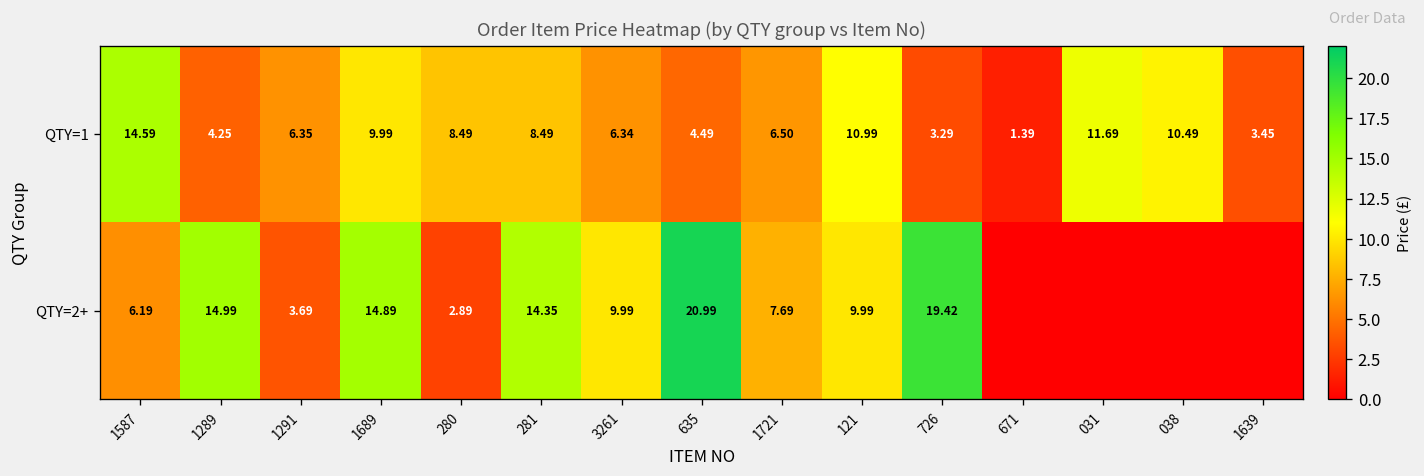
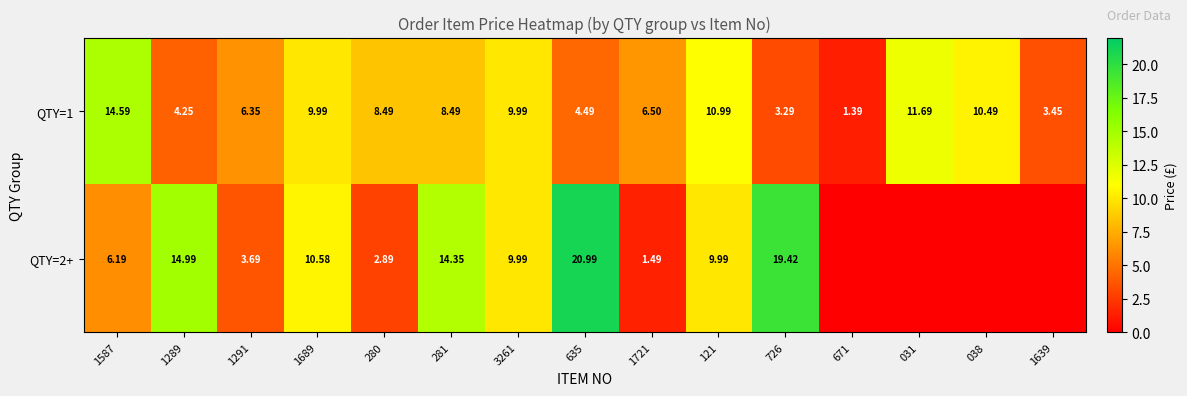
QTY=1, 3261: 6.34 -> 9.99
QTY=2+, 1689: 14.89 -> 10.58
QTY=2+, 1721: 7.69 -> 1.49
